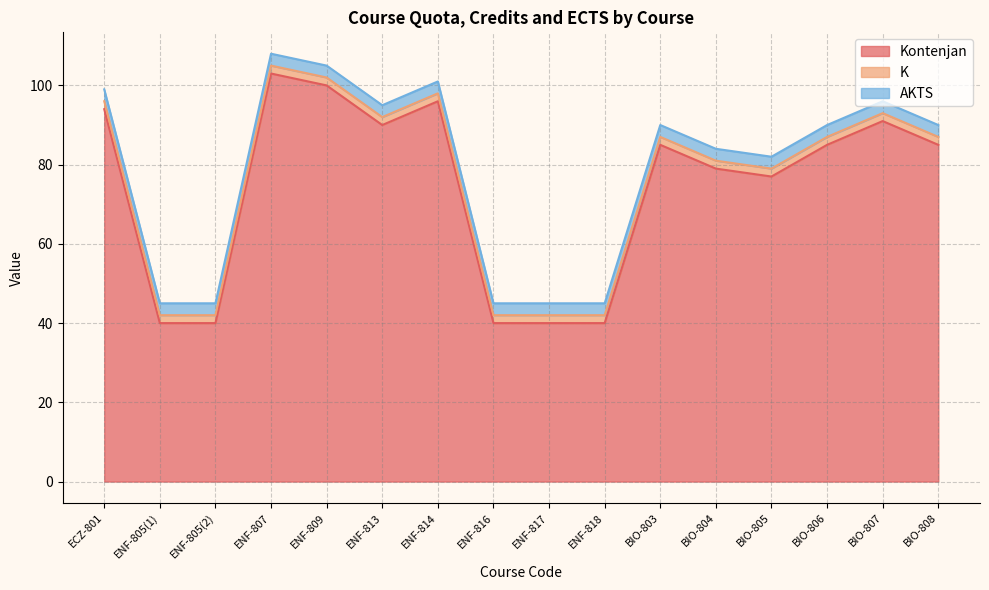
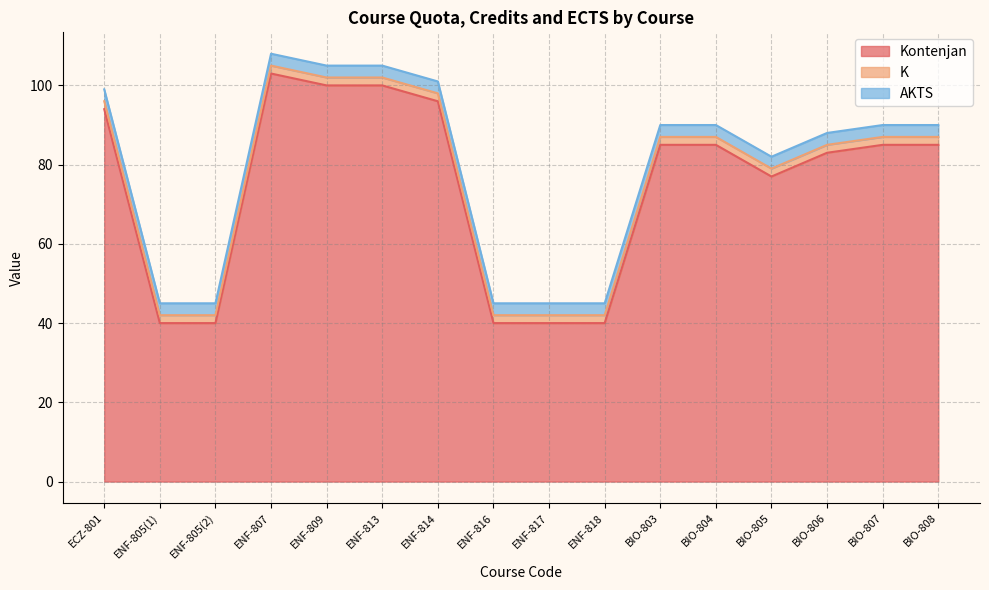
Kontenjan, ENF-813: 90 -> 100
Kontenjan, BIO-804: 79 -> 85
Kontenjan, BIO-806: 85 -> 83
Kontenjan, BIO-807: 91 -> 85
